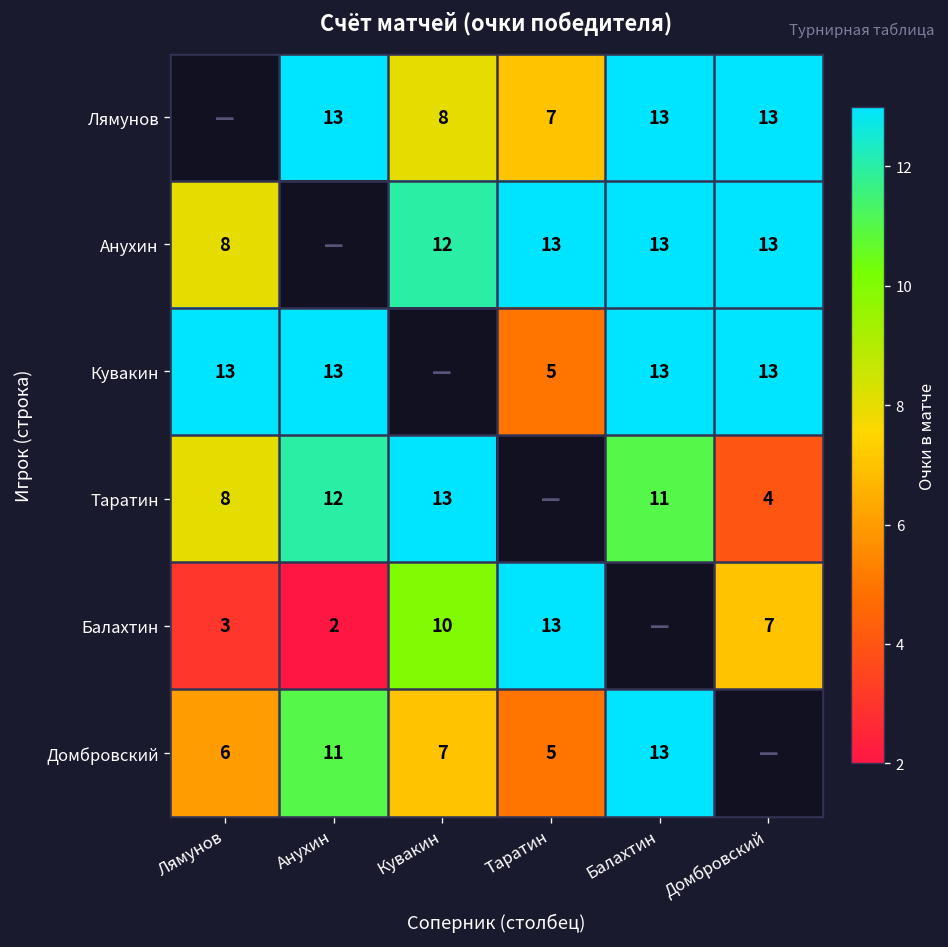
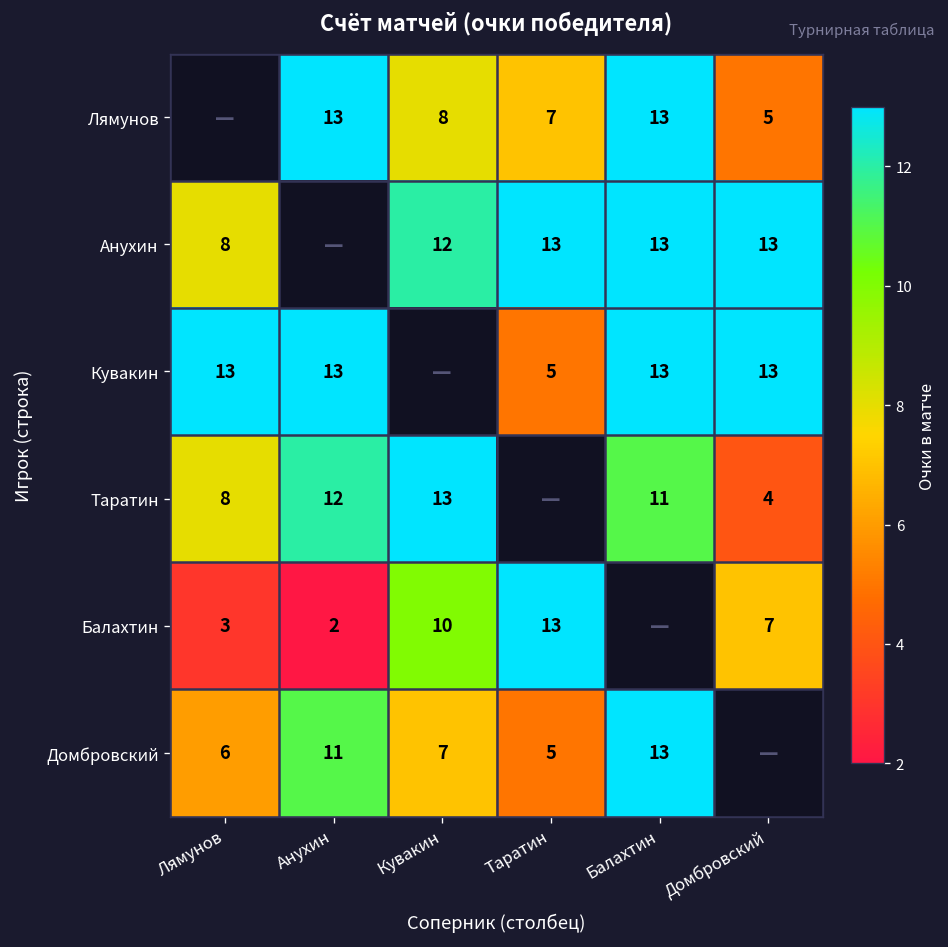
Лямунов, Домбровский: 13 -> 5
